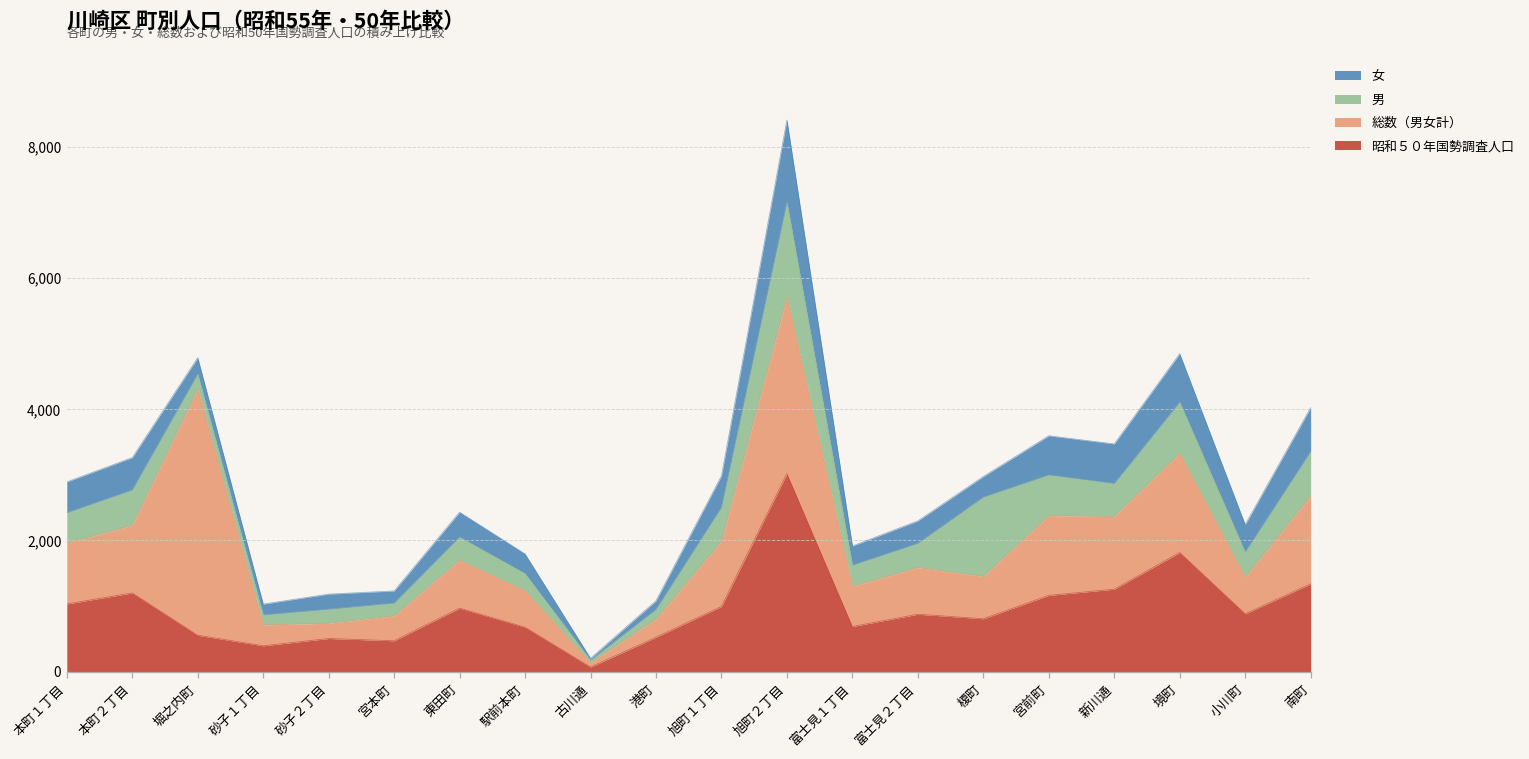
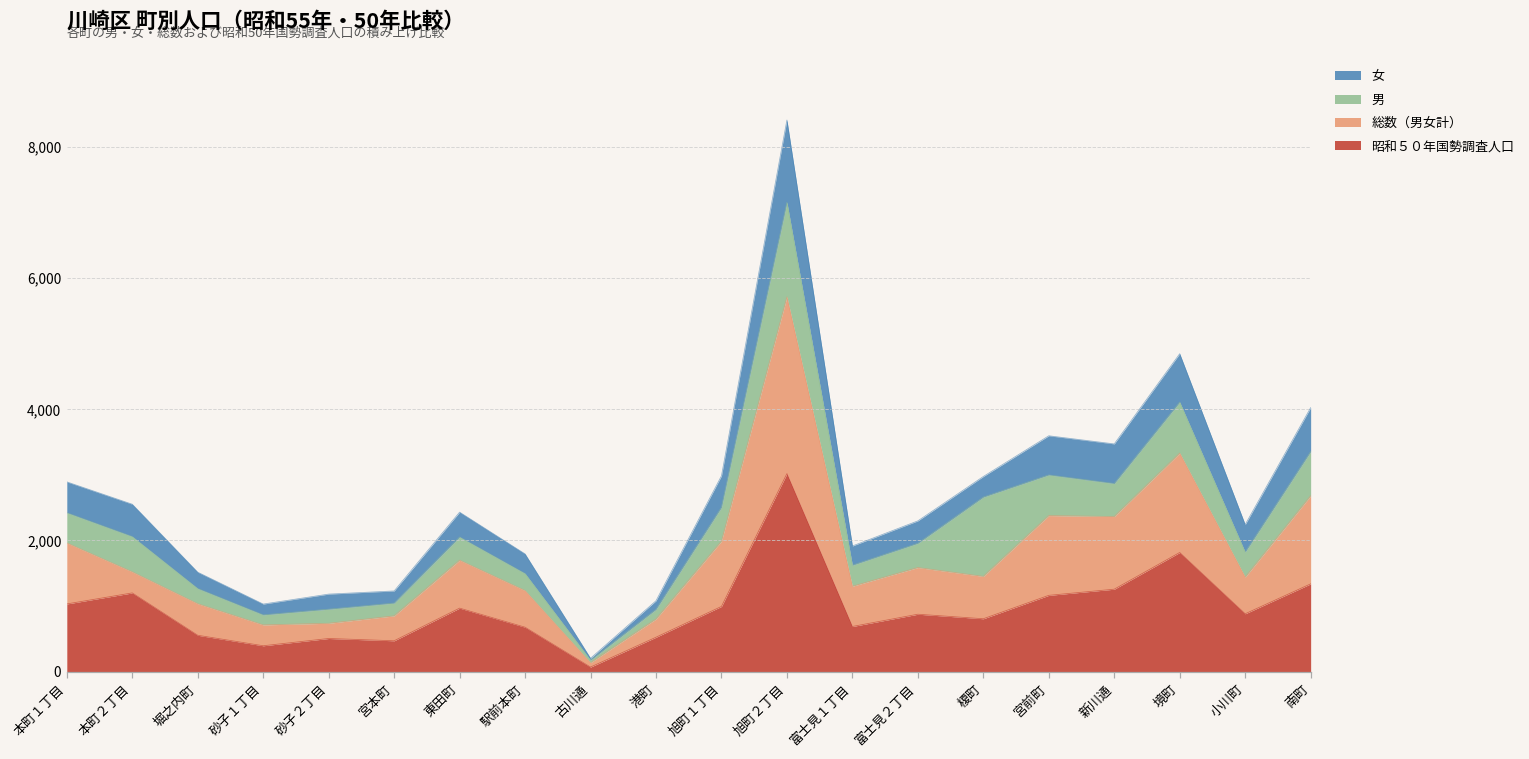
総数（男女計）, 本町２丁目: 1,000 -> 300
総数（男女計）, 堀之内町: 3,800 -> 500
